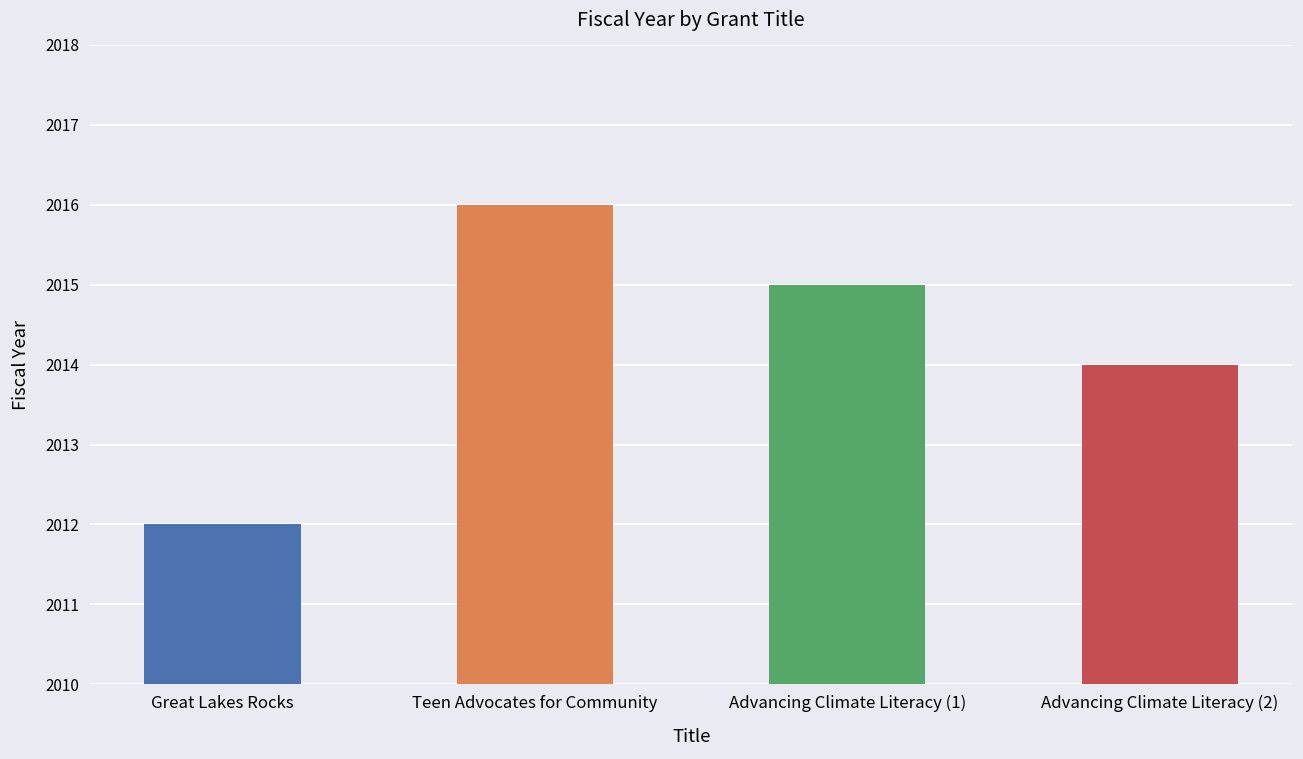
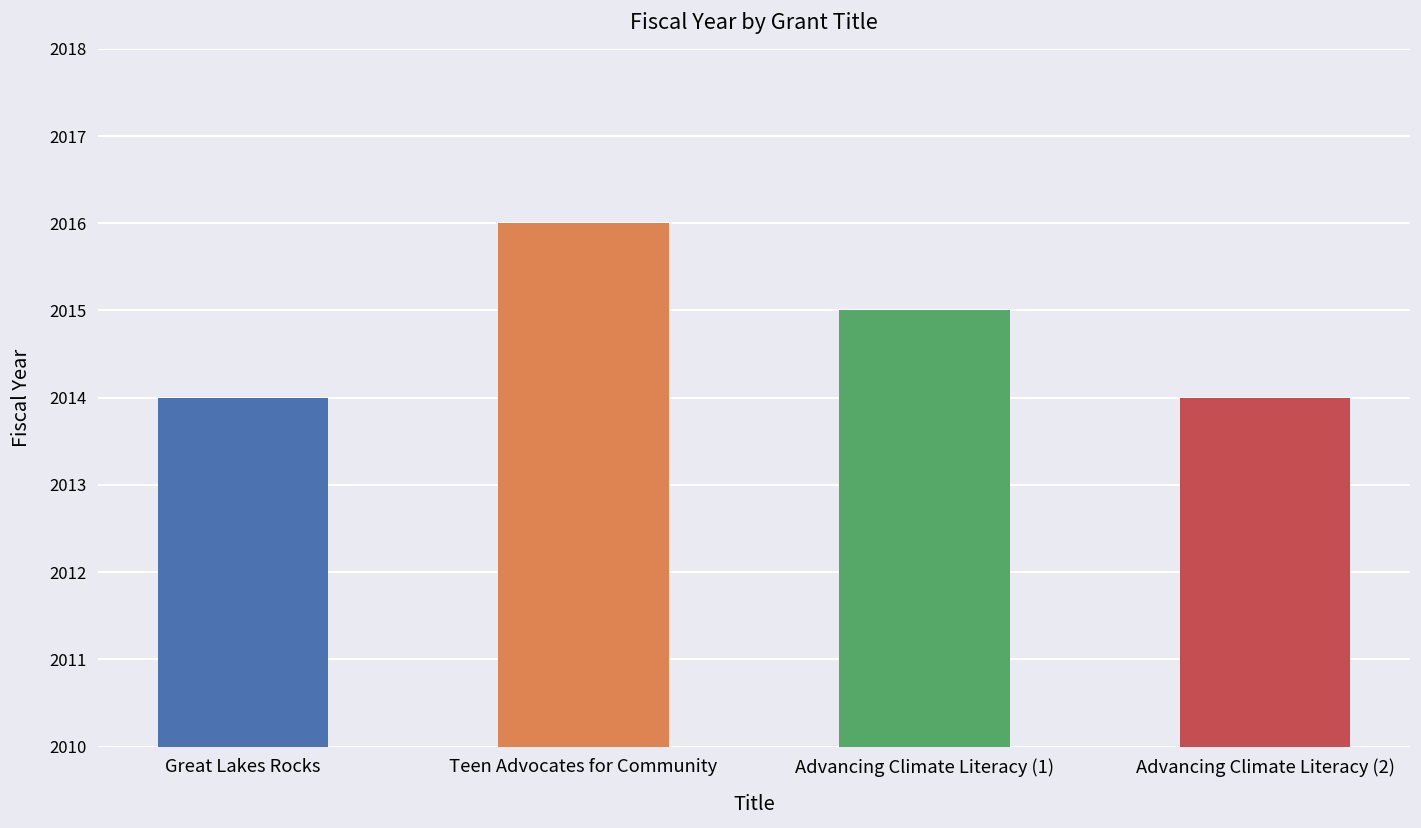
Great Lakes Rocks: 2012 -> 2014
